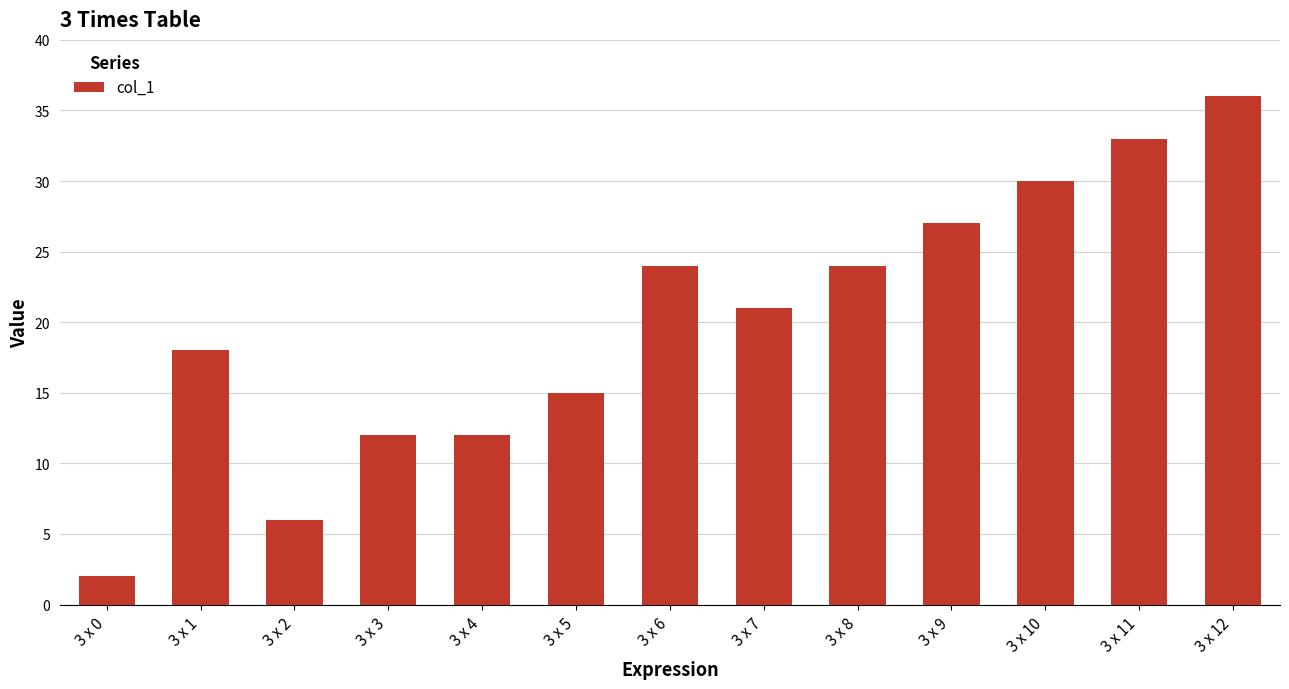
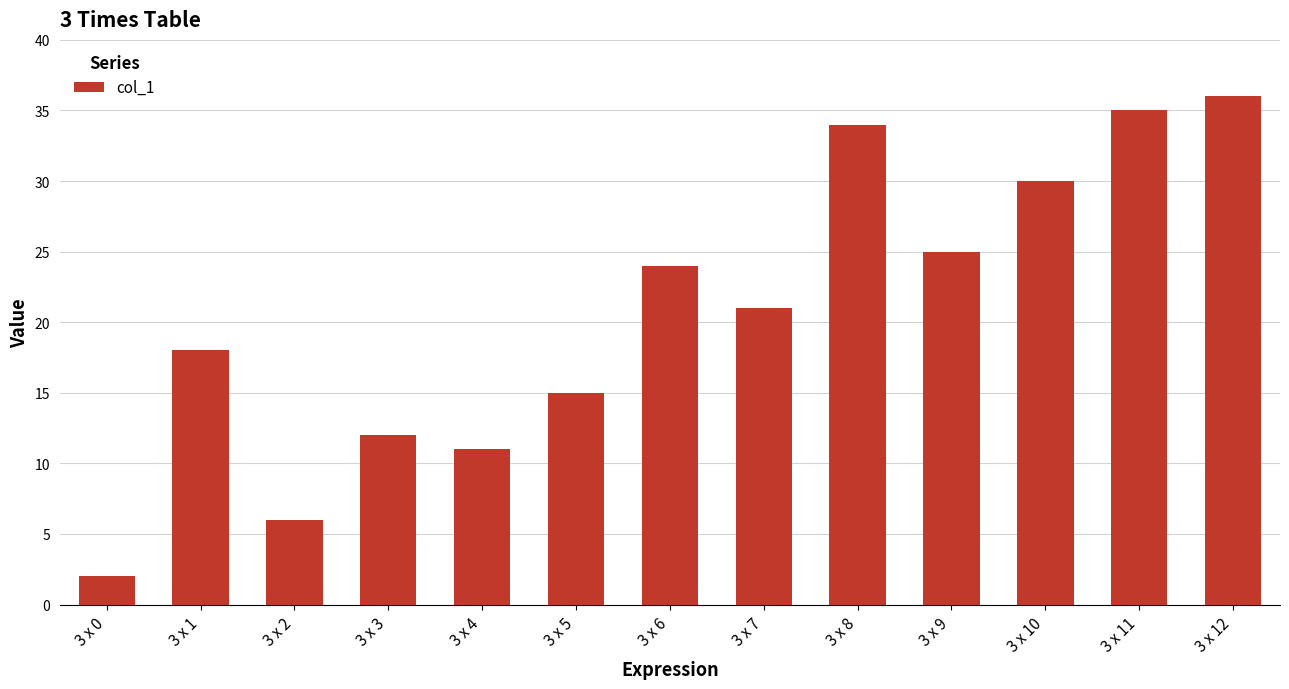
3 x 4: 12 -> 11
3 x 8: 24 -> 34
3 x 9: 27 -> 25
3 x 11: 33 -> 35
